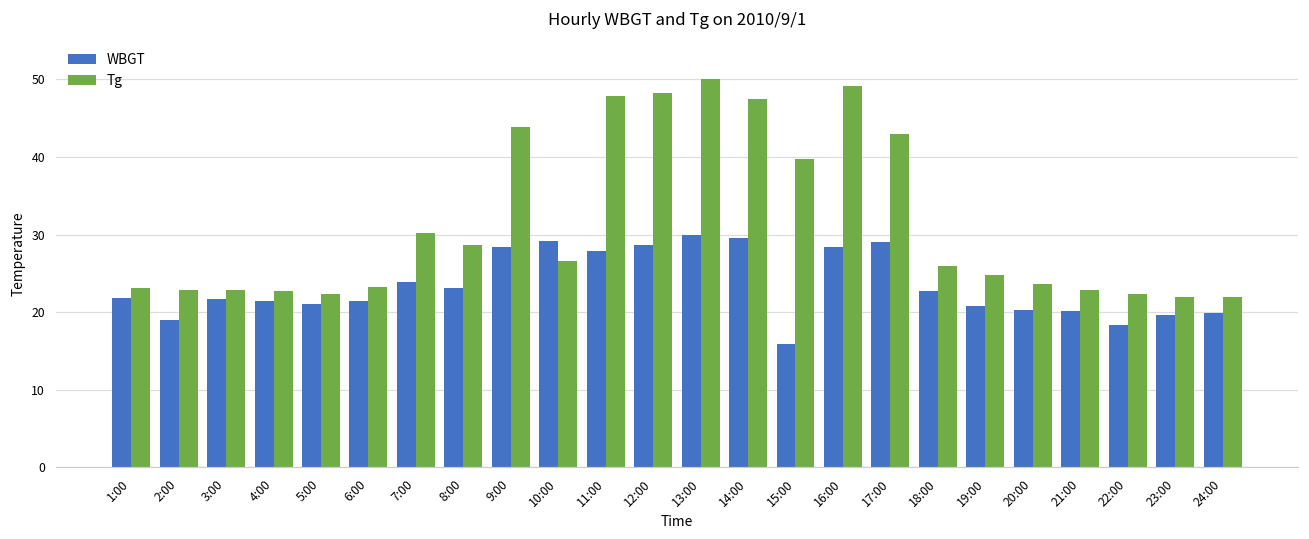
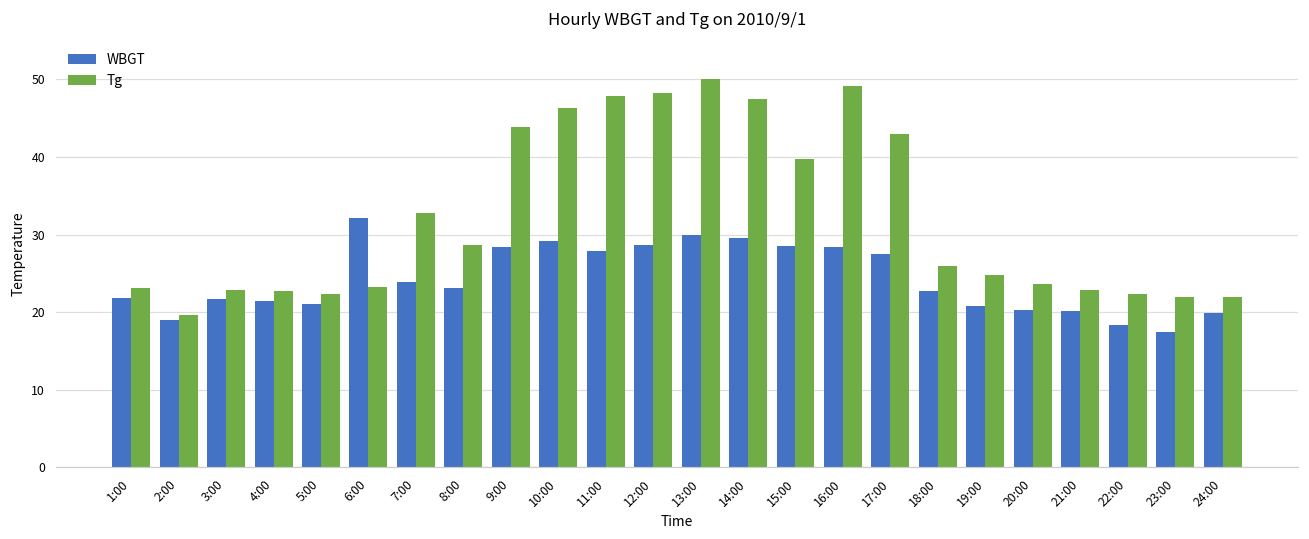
Tg, 2:00: 23 -> 20
WBGT, 6:00: 21 -> 32
Tg, 7:00: 30 -> 33
Tg, 10:00: 27 -> 46
WBGT, 15:00: 16 -> 29
WBGT, 17:00: 29 -> 28
WBGT, 23:00: 20 -> 18
